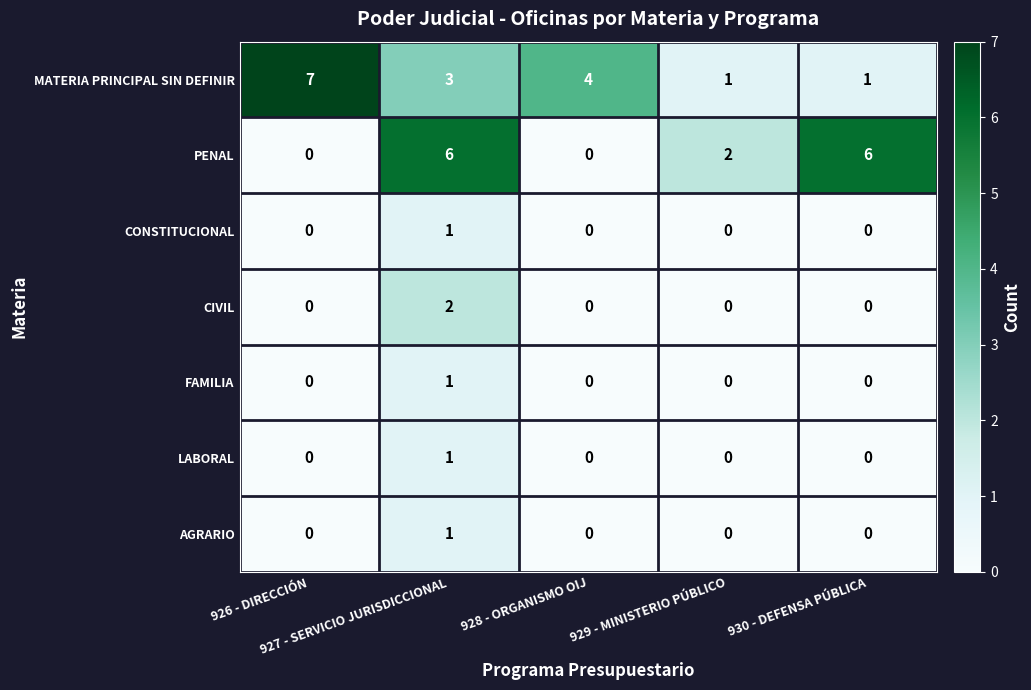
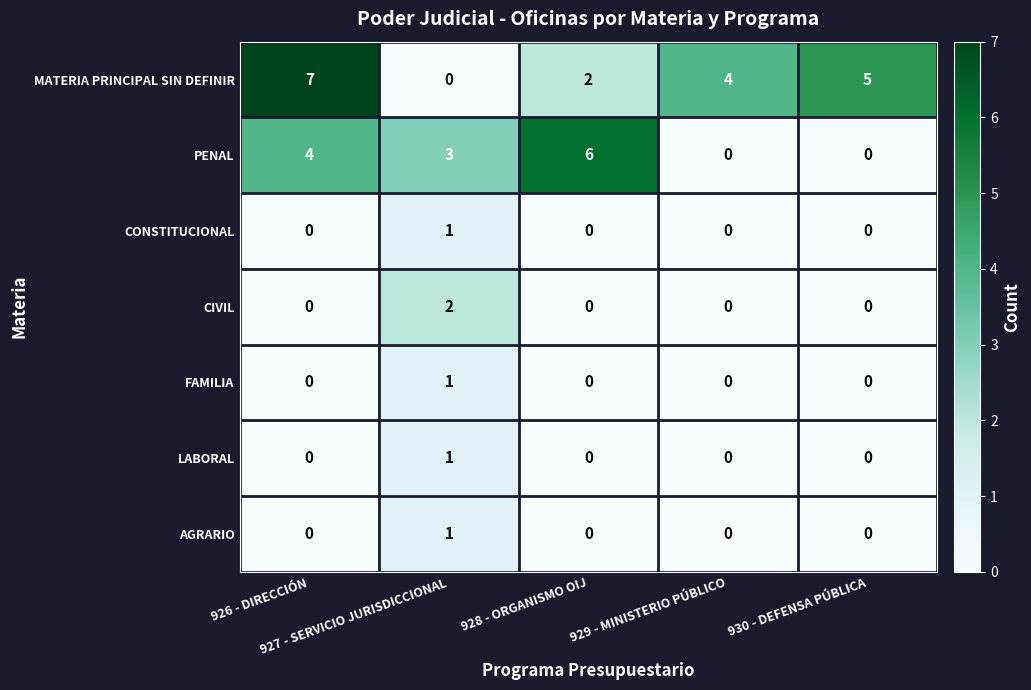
MATERIA PRINCIPAL SIN DEFINIR, 927 - SERVICIO JURISDICCIONAL: 3 -> 0
MATERIA PRINCIPAL SIN DEFINIR, 928 - ORGANISMO OIJ: 4 -> 2
MATERIA PRINCIPAL SIN DEFINIR, 929 - MINISTERIO PÚBLICO: 1 -> 4
MATERIA PRINCIPAL SIN DEFINIR, 930 - DEFENSA PÚBLICA: 1 -> 5
PENAL, 926 - DIRECCIÓN: 0 -> 4
PENAL, 927 - SERVICIO JURISDICCIONAL: 6 -> 3
PENAL, 928 - ORGANISMO OIJ: 0 -> 6
PENAL, 929 - MINISTERIO PÚBLICO: 2 -> 0
PENAL, 930 - DEFENSA PÚBLICA: 6 -> 0
